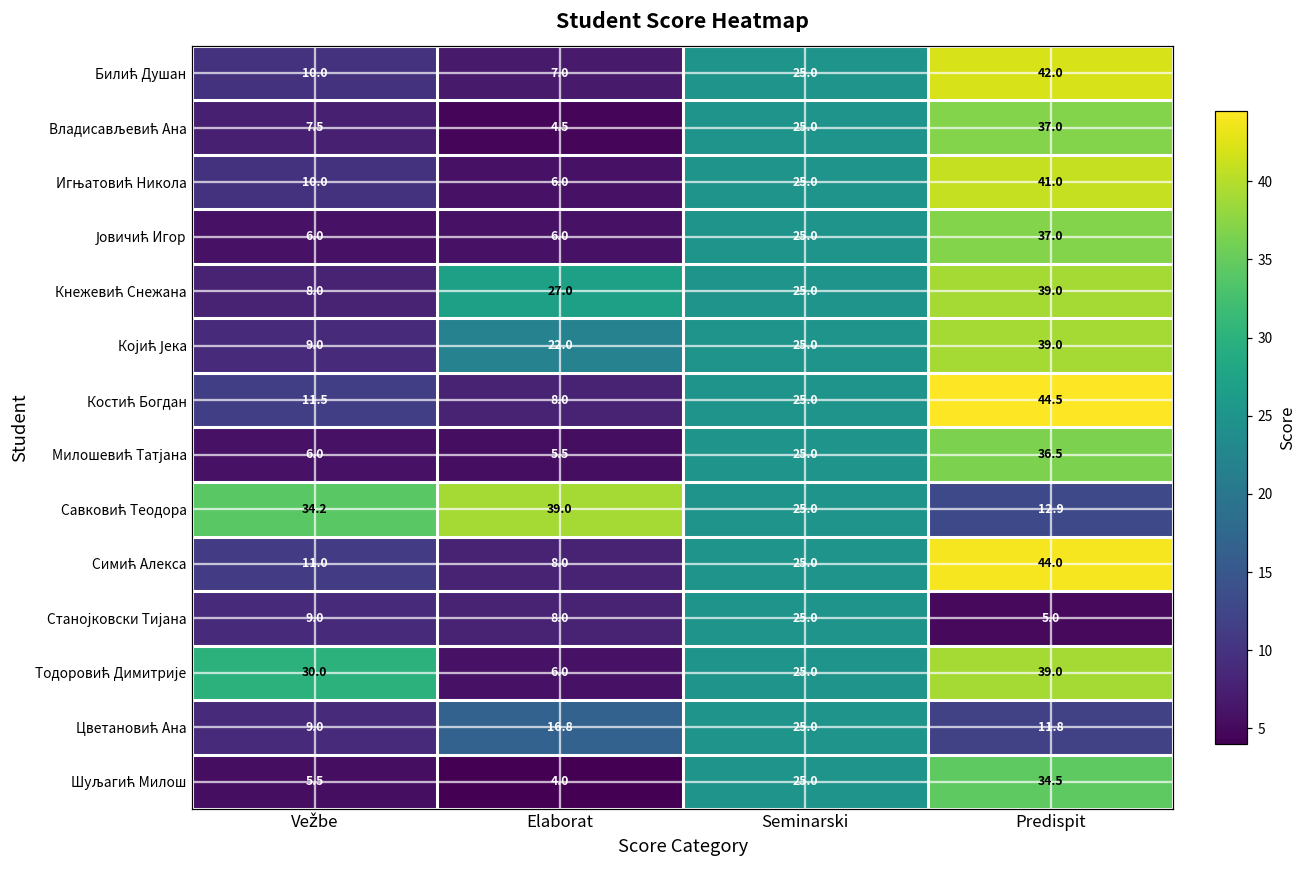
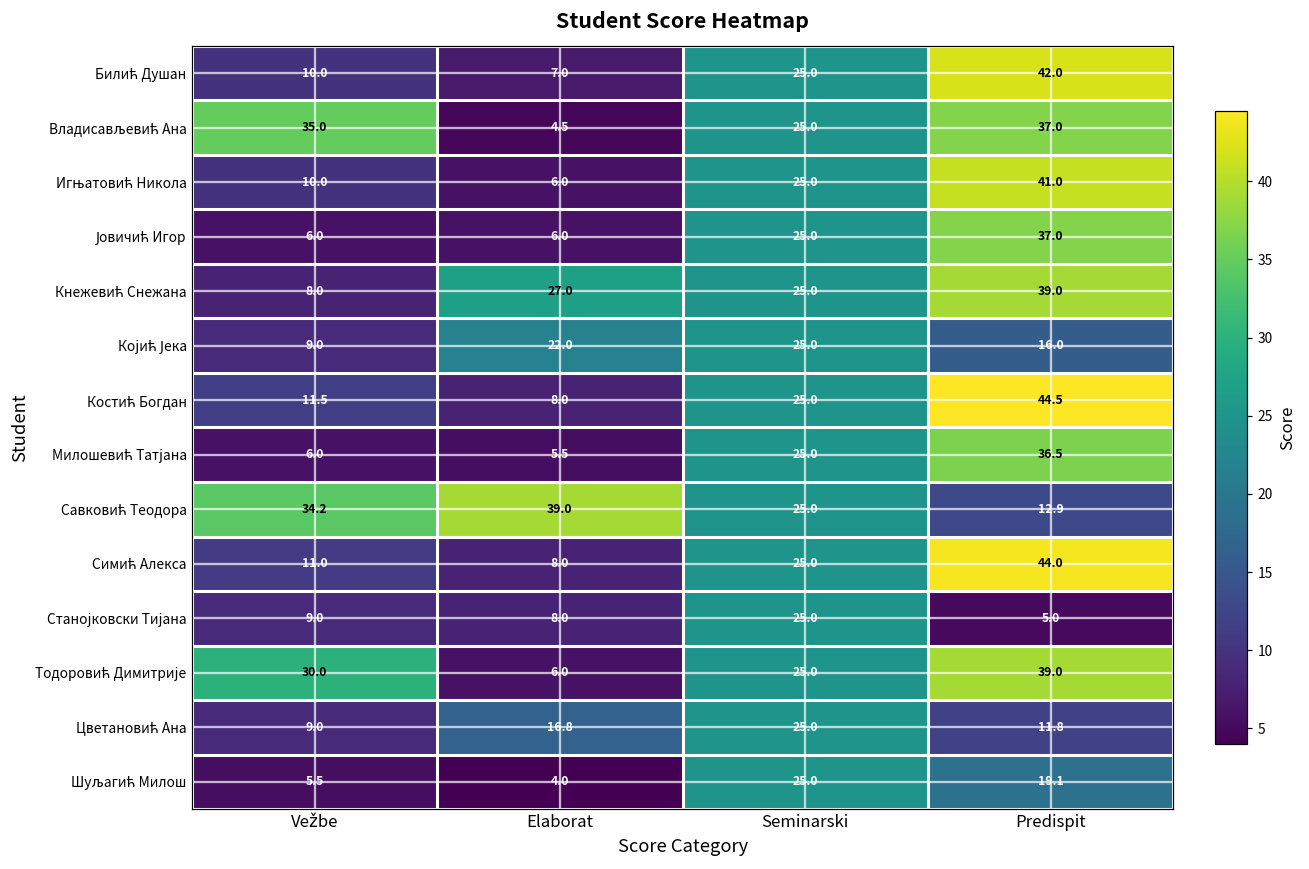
Владисављевић Ана, Vežbe: 7.5 -> 35.0
Којић Јека, Predispit: 39.0 -> 16.0
Шуљагић Милош, Predispit: 34.5 -> 19.1
